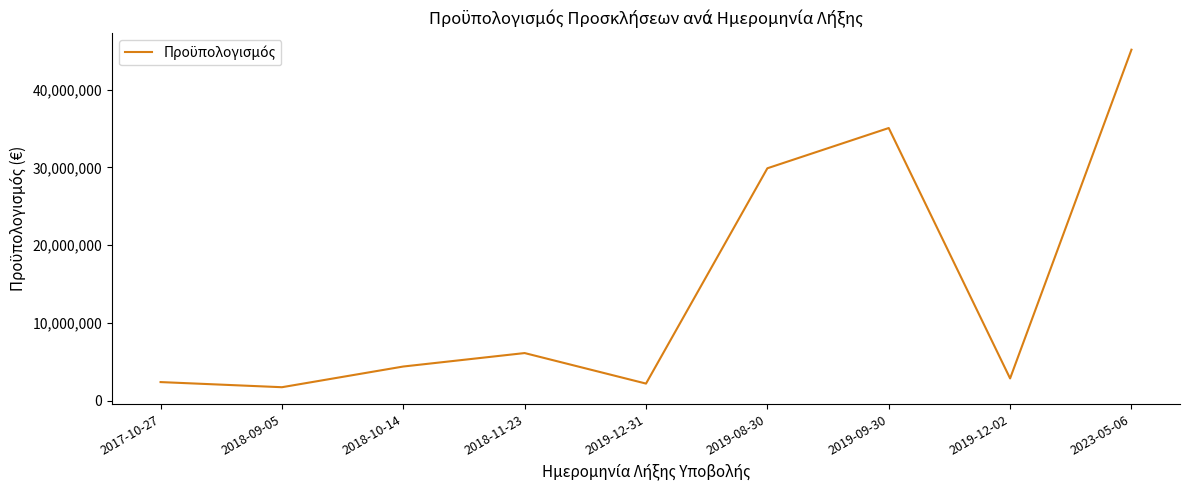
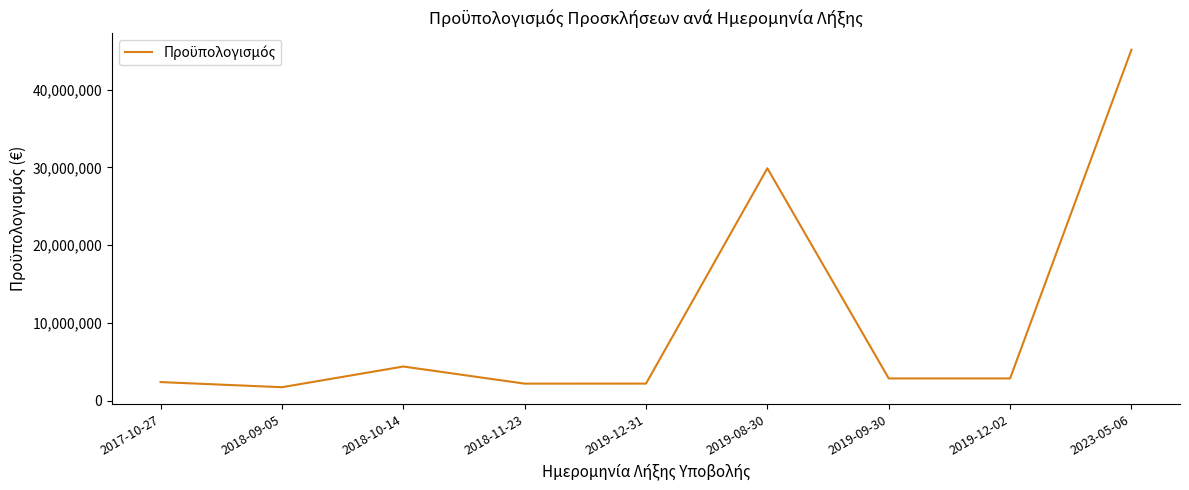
2018-11-23: 6,000,000 -> 2,000,000
2019-09-30: 35,000,000 -> 3,000,000
